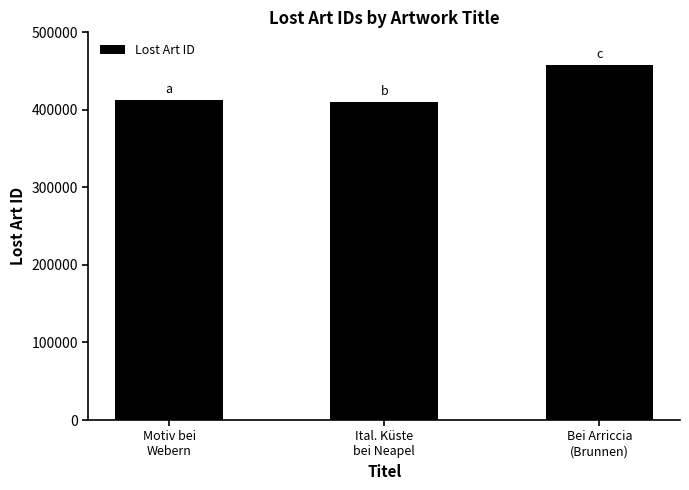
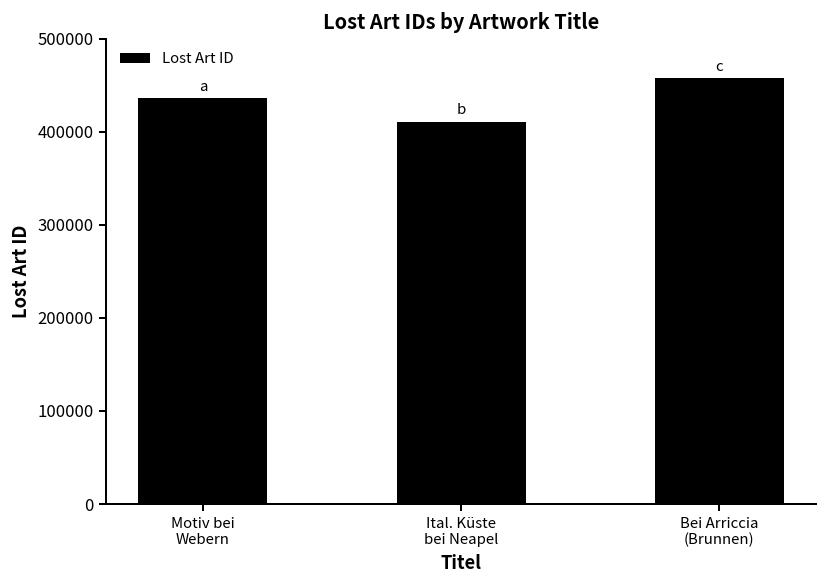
Motiv bei Webern: 410000 -> 440000
